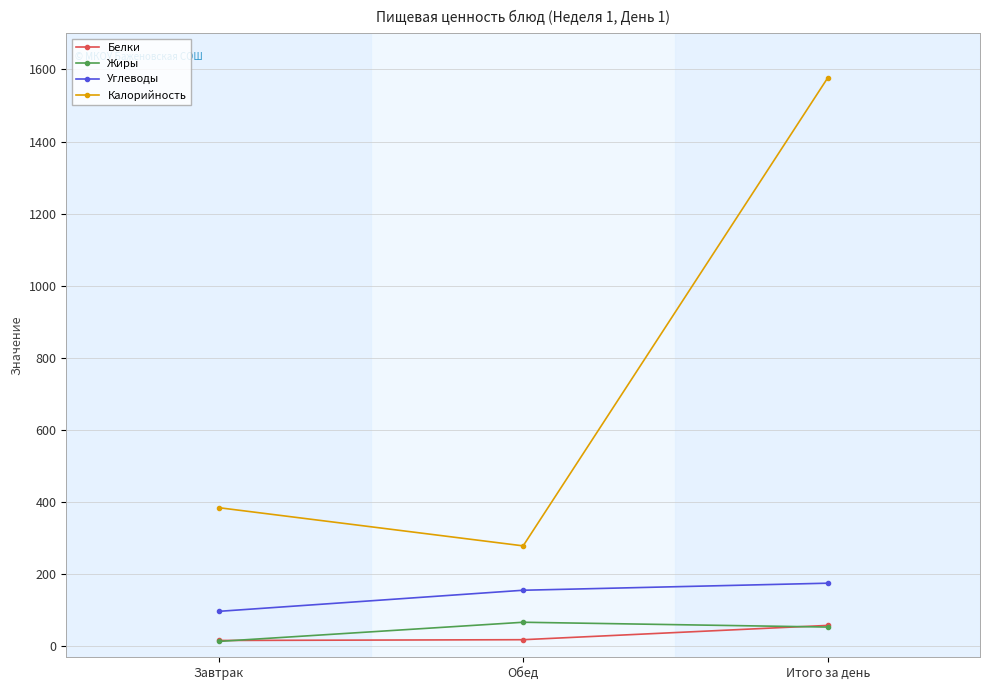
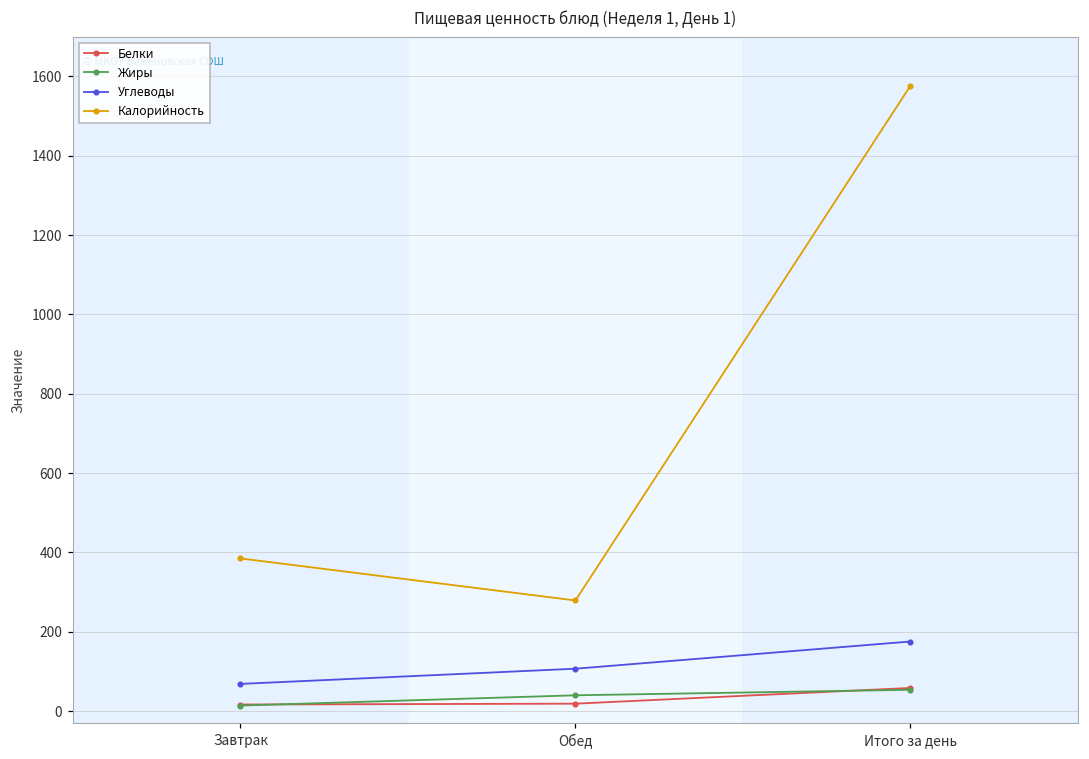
Углеводы, Завтрак: 100 -> 70
Жиры, Обед: 70 -> 40
Углеводы, Обед: 160 -> 110
